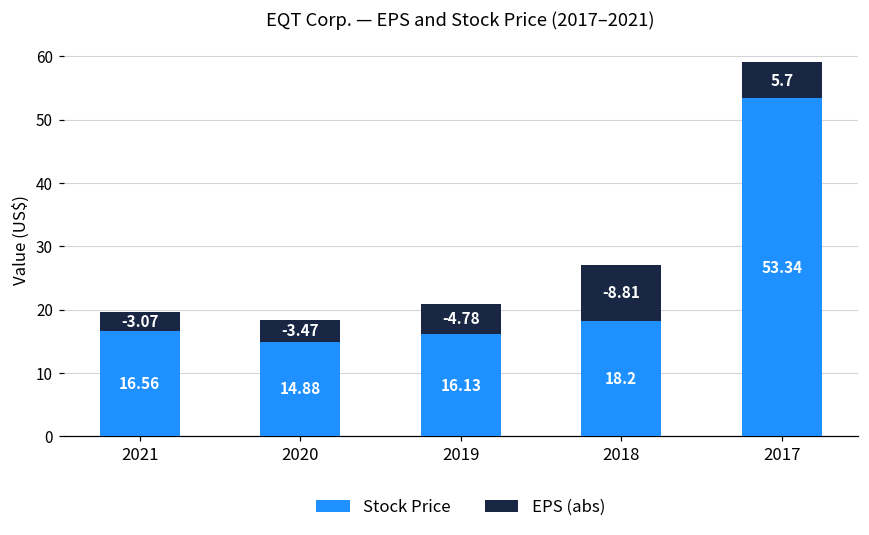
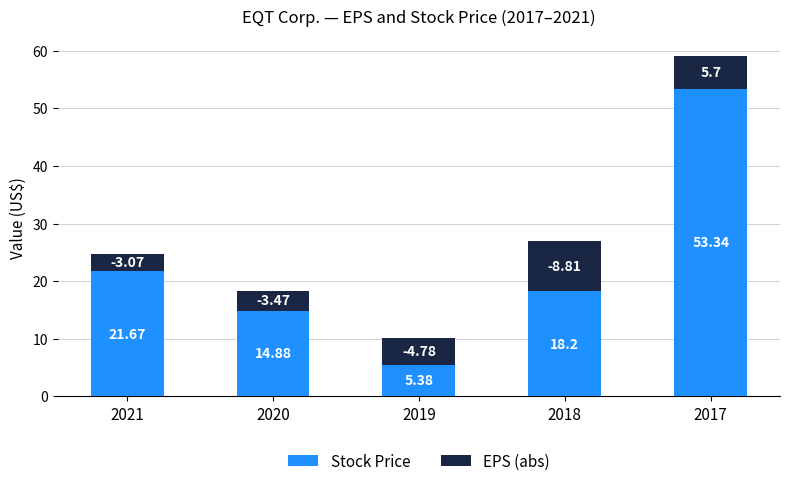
Stock Price, 2021: 16.56 -> 21.67
Stock Price, 2019: 16.13 -> 5.38
